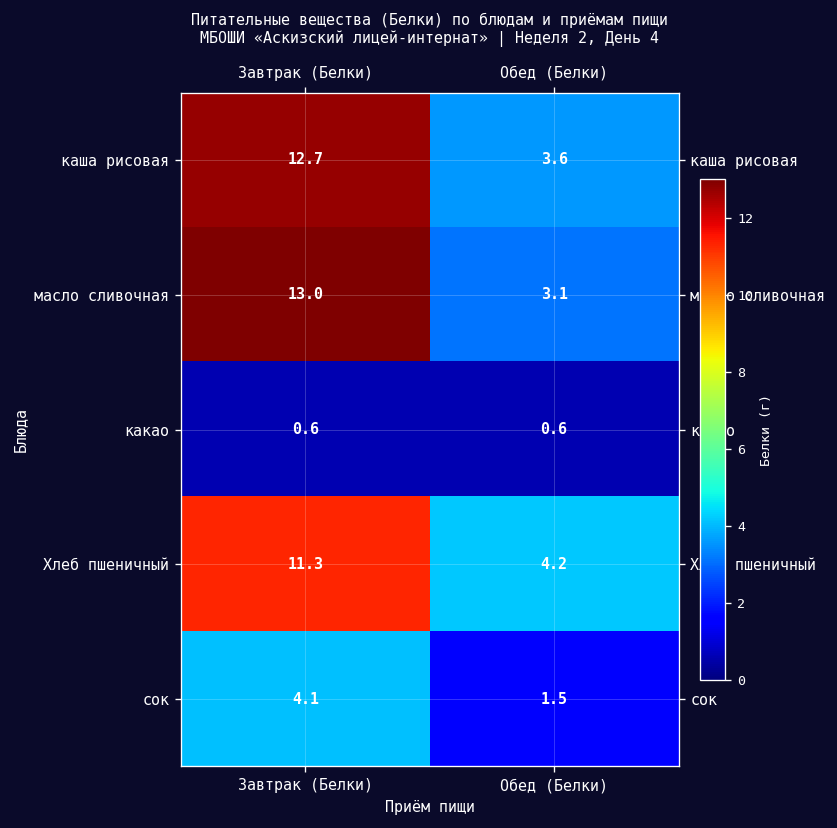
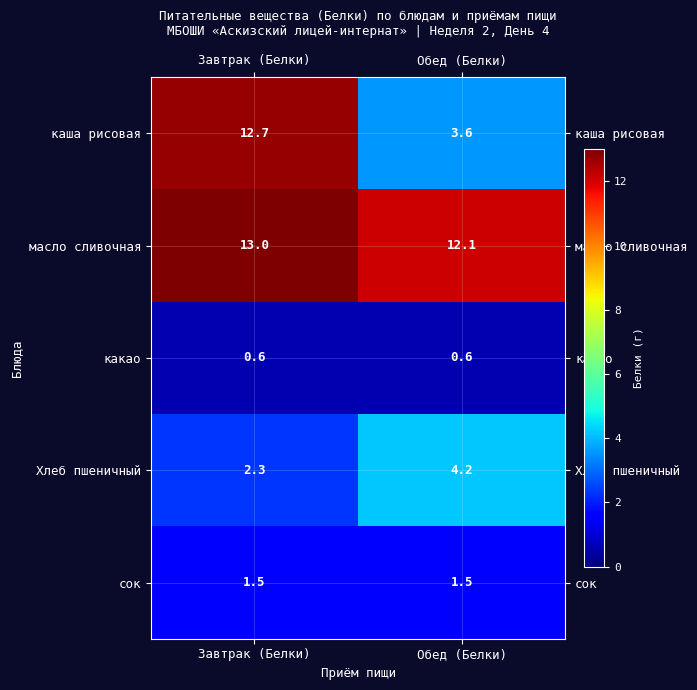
масло сливочная, Обед (Белки): 3.1 -> 12.1
Хлеб пшеничный, Завтрак (Белки): 11.3 -> 2.3
сок, Завтрак (Белки): 4.1 -> 1.5
